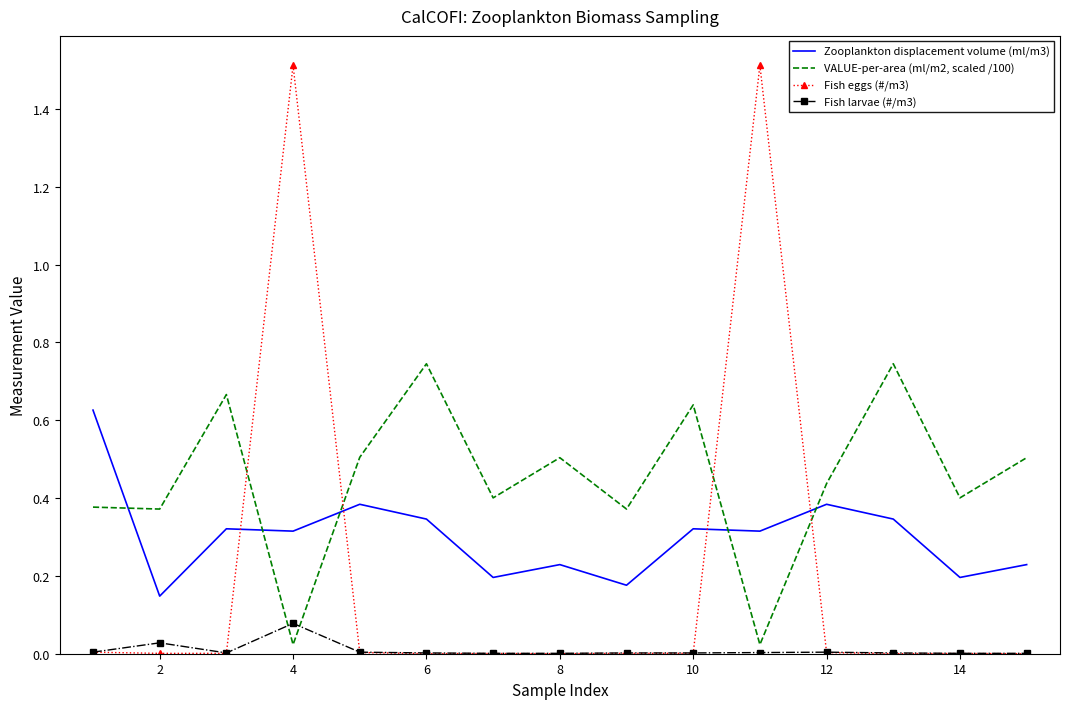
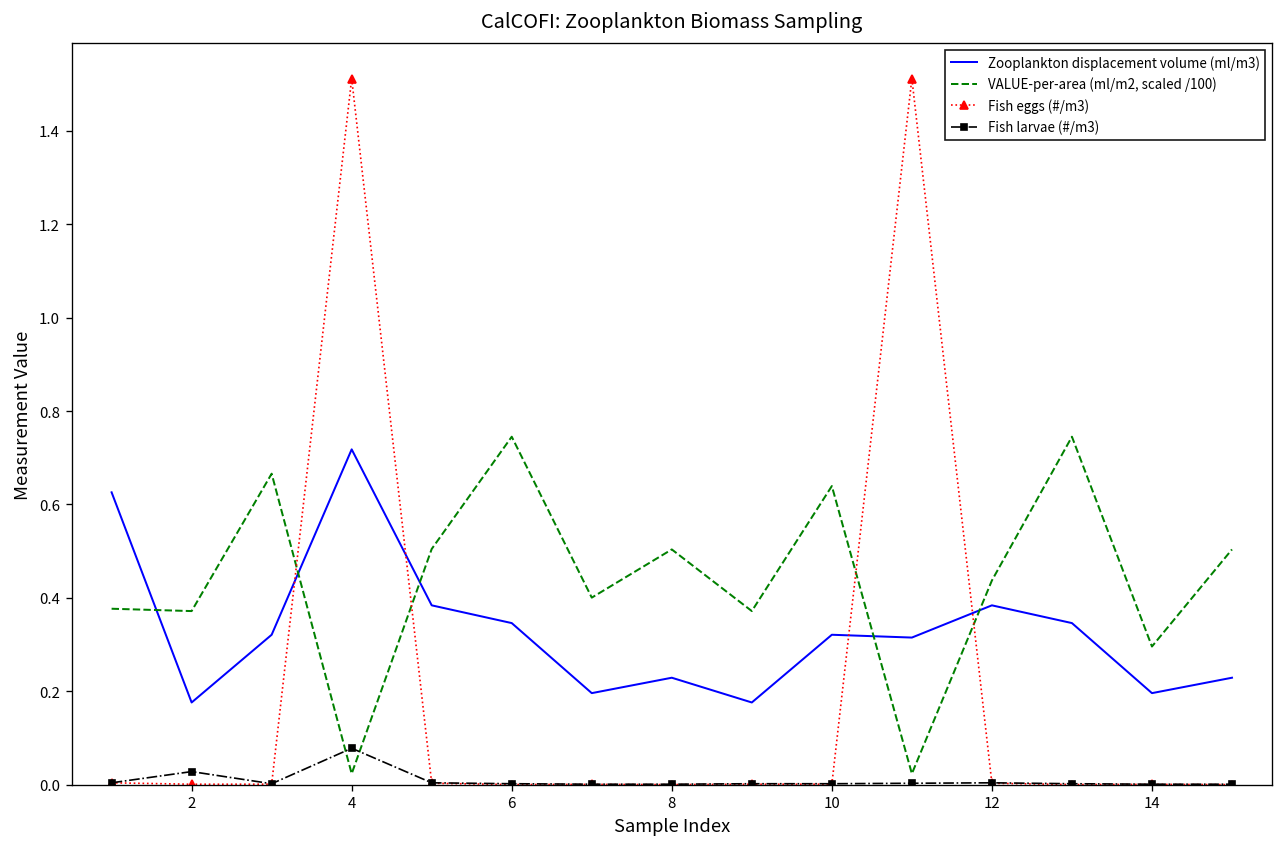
Zooplankton displacement volume (ml/m3), 2: 0.15 -> 0.18
Zooplankton displacement volume (ml/m3), 4: 0.32 -> 0.72
VALUE-per-area (ml/m2, scaled /100), 14: 0.40 -> 0.30
